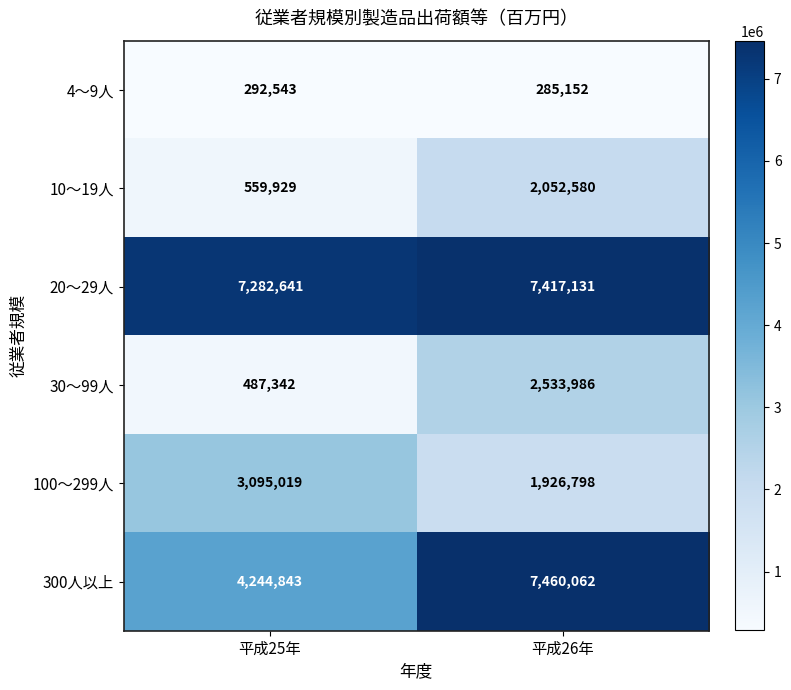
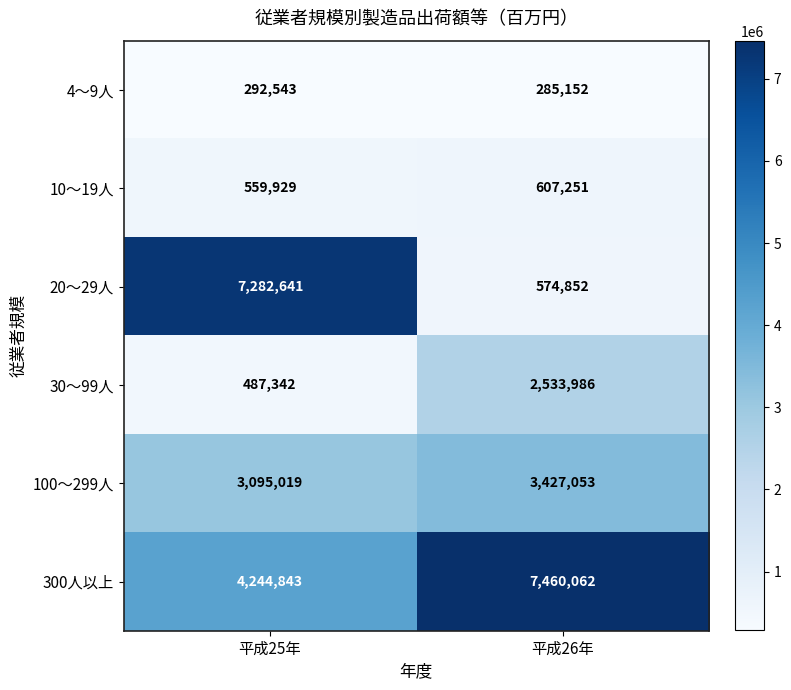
10～19人, 平成26年: 2,052,580 -> 607,251
20～29人, 平成26年: 7,417,131 -> 574,852
100～299人, 平成26年: 1,926,798 -> 3,427,053
